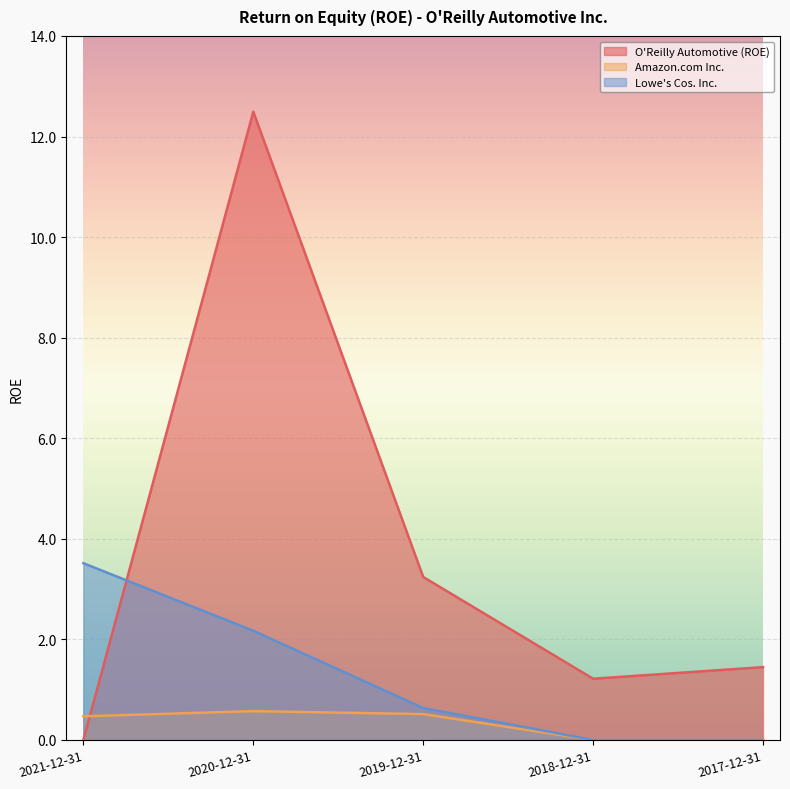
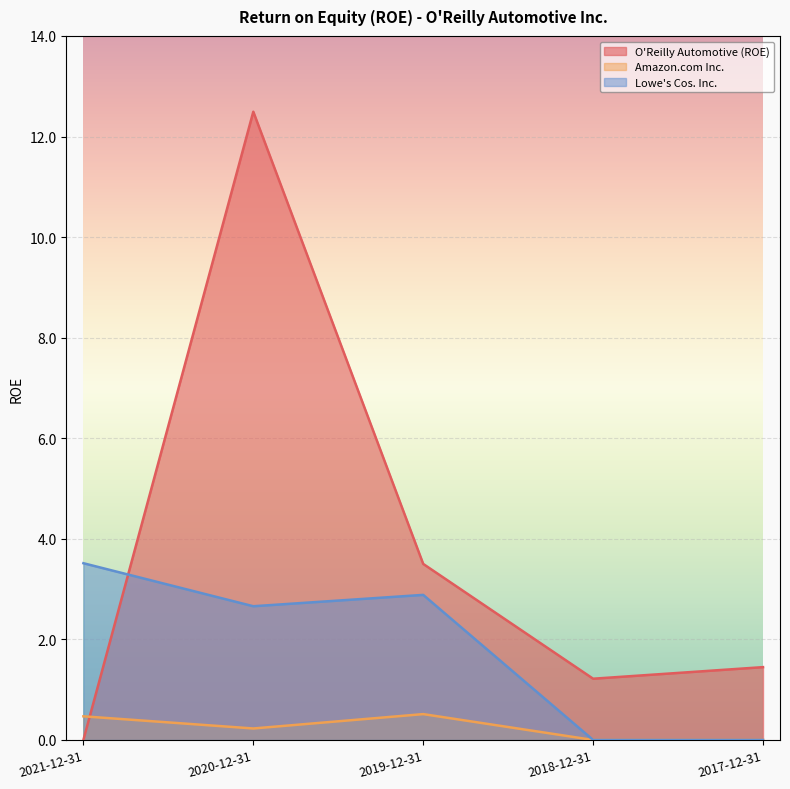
Amazon.com Inc., 2020-12-31: 0.6 -> 0.2
Lowe's Cos. Inc., 2020-12-31: 2.2 -> 2.7
O'Reilly Automotive (ROE), 2019-12-31: 3.2 -> 3.5
Lowe's Cos. Inc., 2019-12-31: 0.6 -> 2.9
